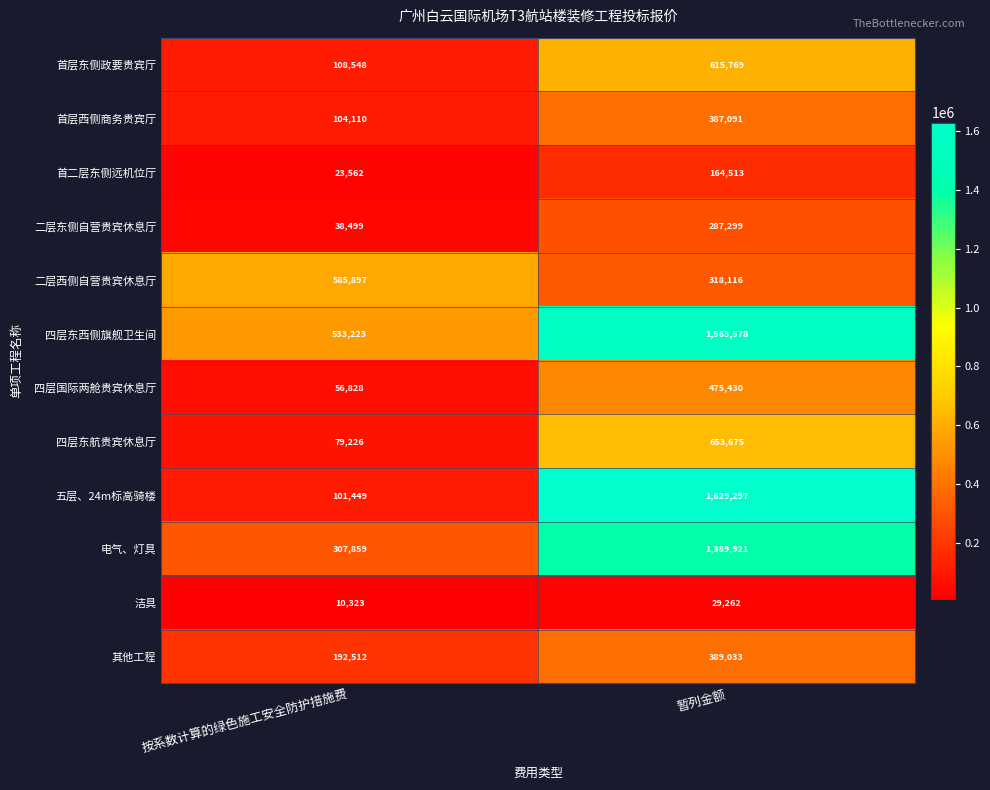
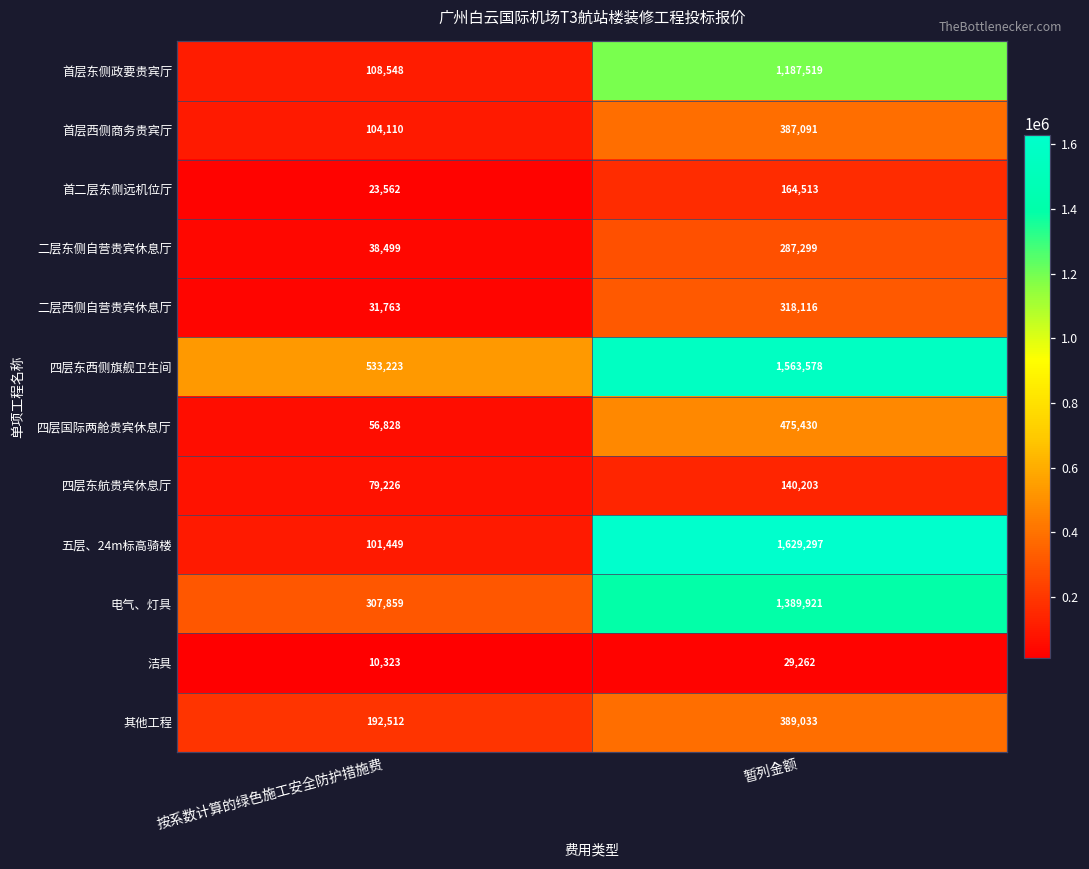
首层东侧政要贵宾厅, 暂列金额: 615,769 -> 1,187,519
二层西侧自营贵宾休息厅, 按系数计算的绿色施工安全防护措施费: 585,897 -> 31,763
四层东航贵宾休息厅, 暂列金额: 653,675 -> 140,203
